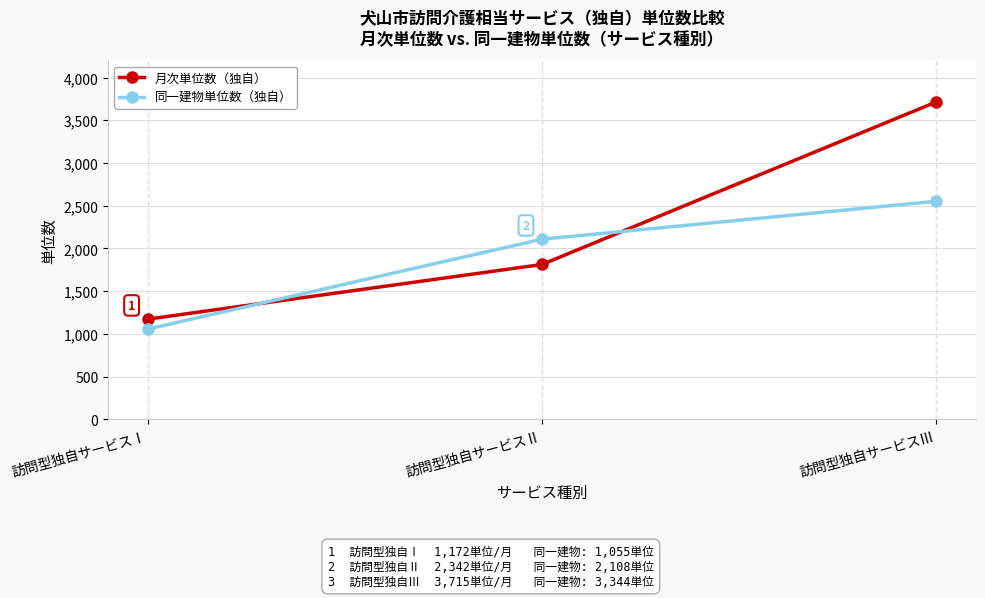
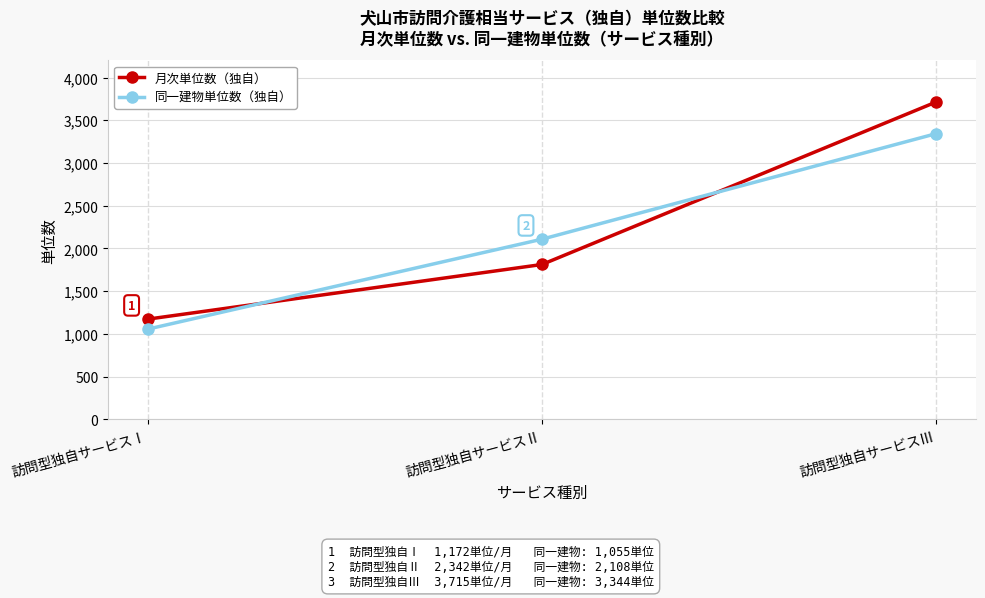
同一建物単位数（独自）, 訪問型独自サービスⅢ: 2,600 -> 3,300
